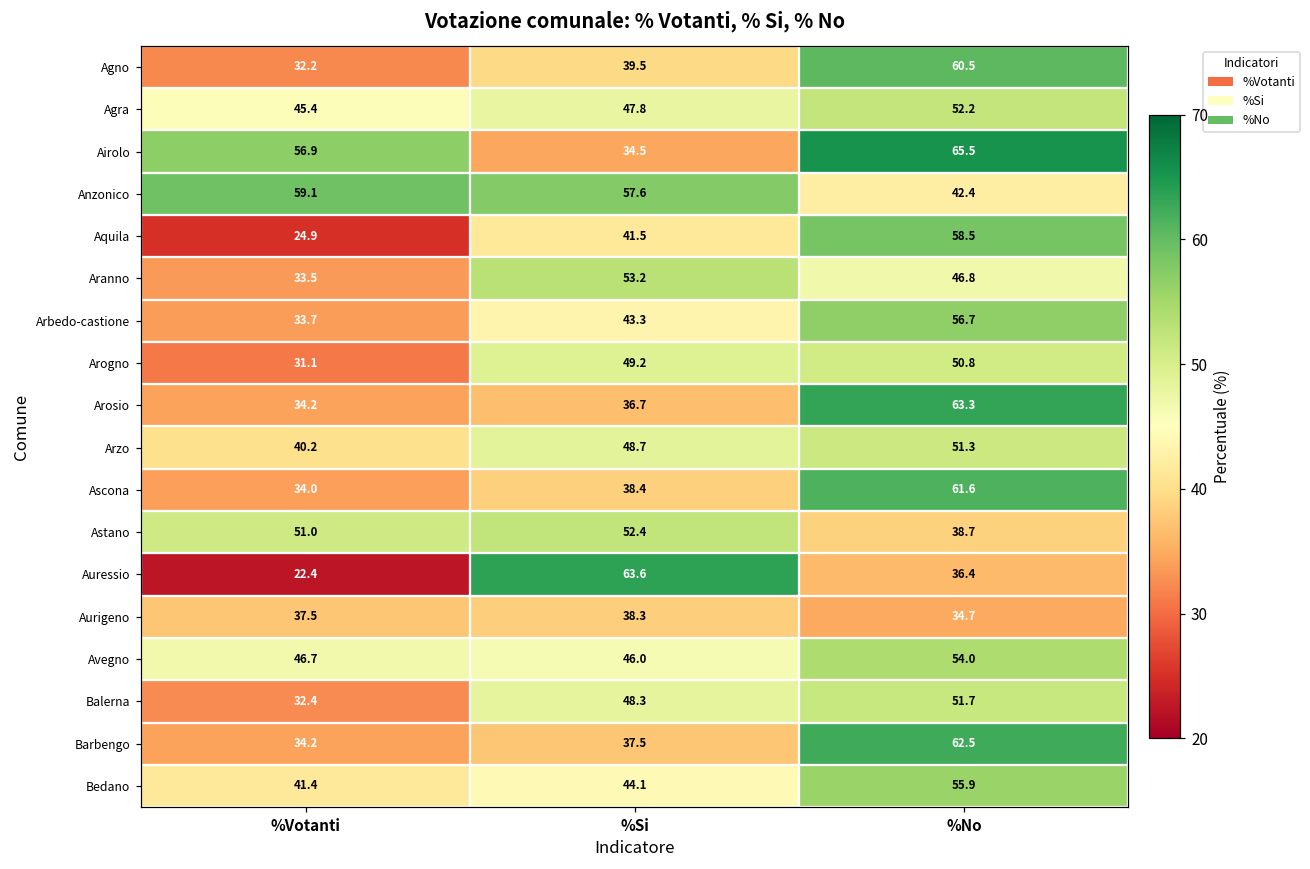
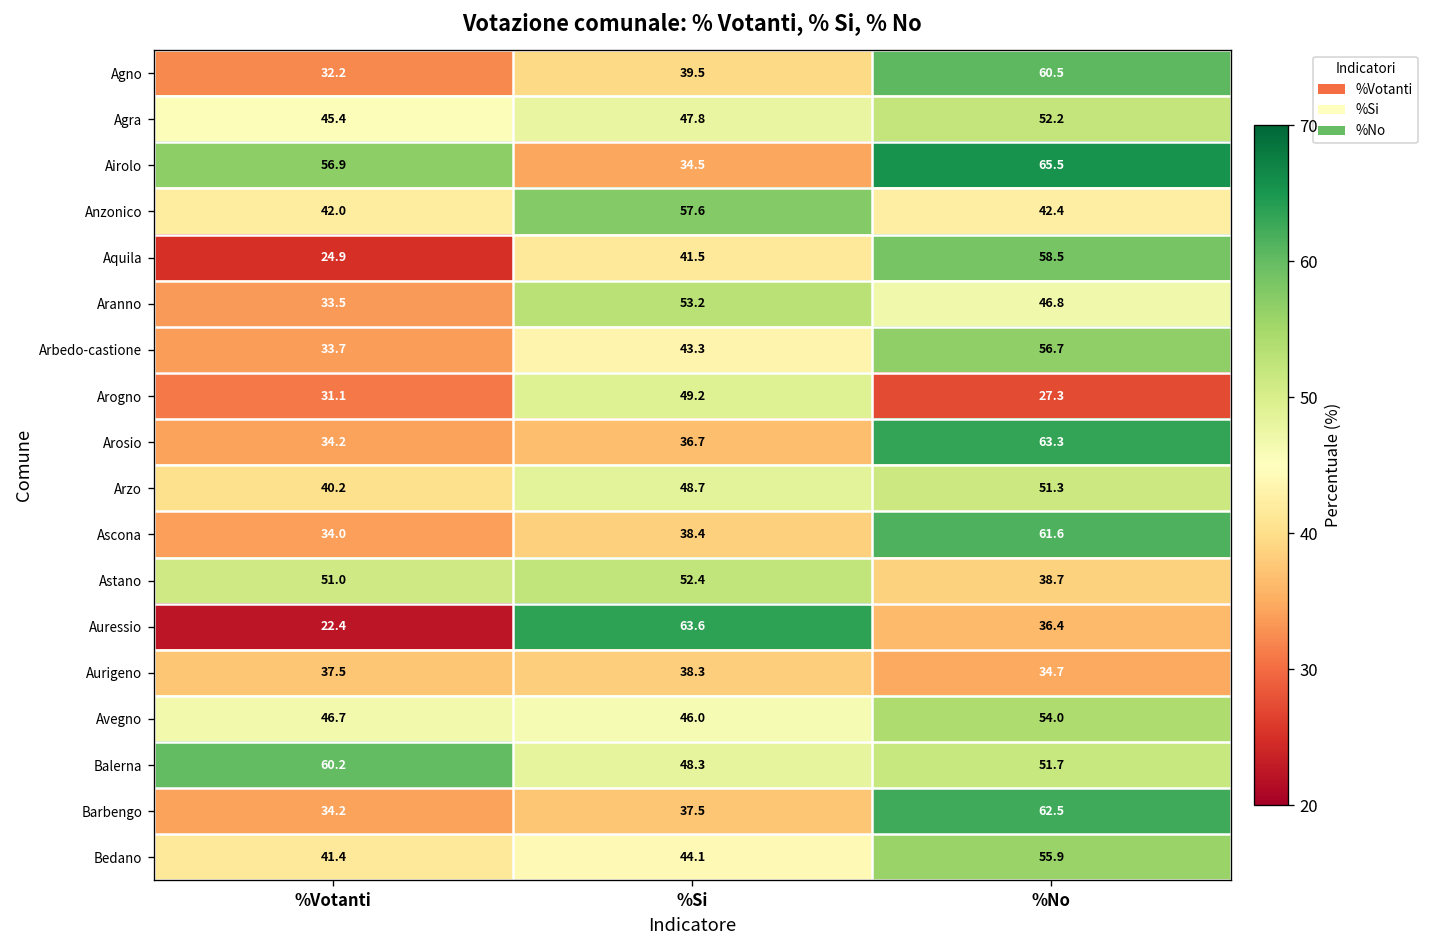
Anzonico, %Votanti: 59.1 -> 42.0
Arogno, %No: 50.8 -> 27.3
Balerna, %Votanti: 32.4 -> 60.2
